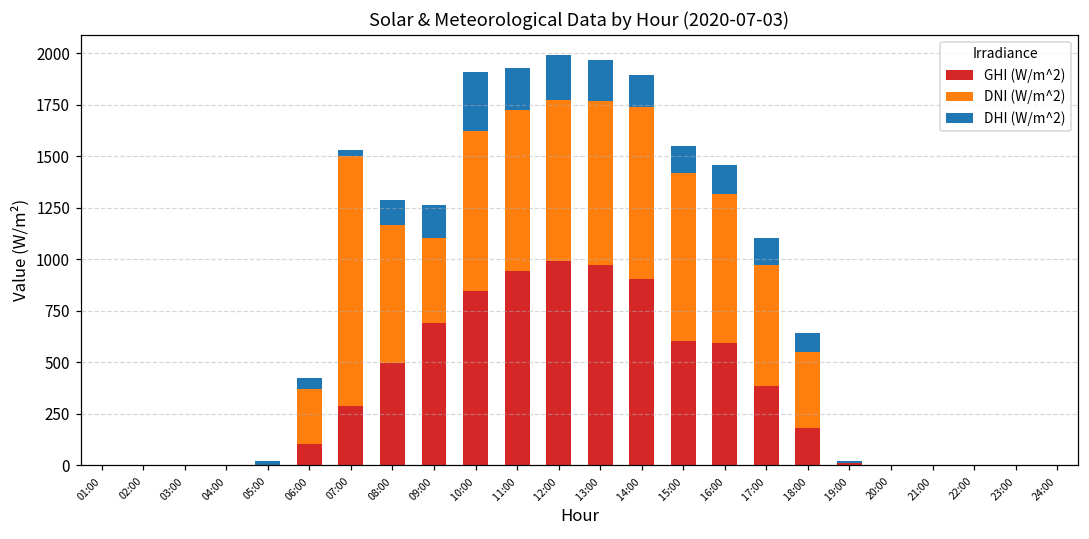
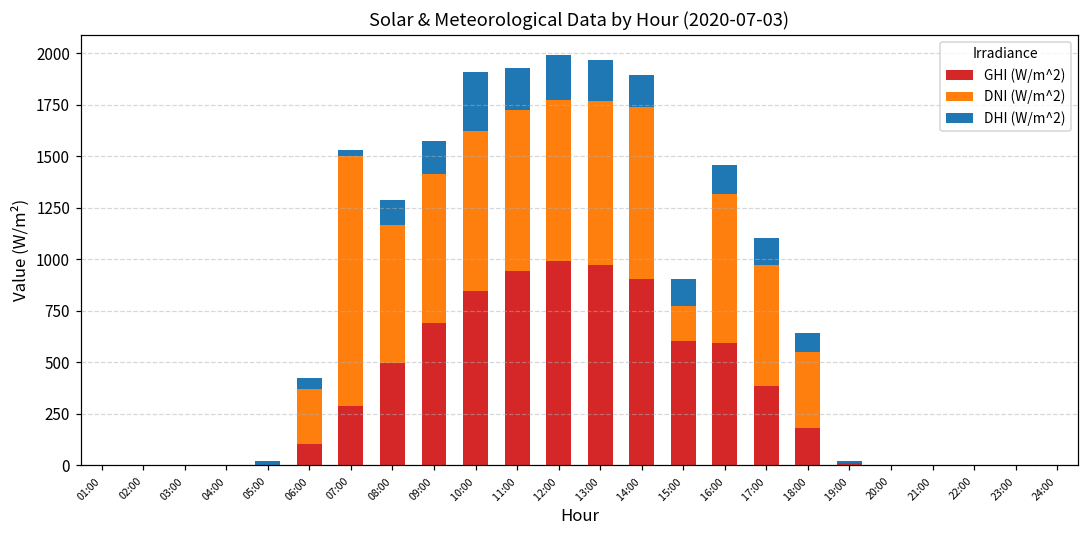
DNI (W/m^2), 09:00: 410 -> 720
DNI (W/m^2), 15:00: 810 -> 170
